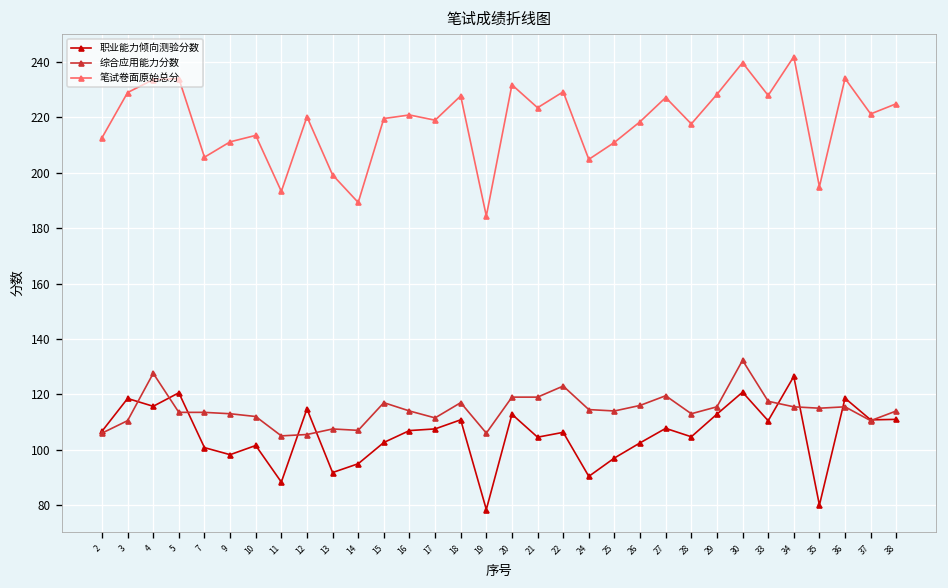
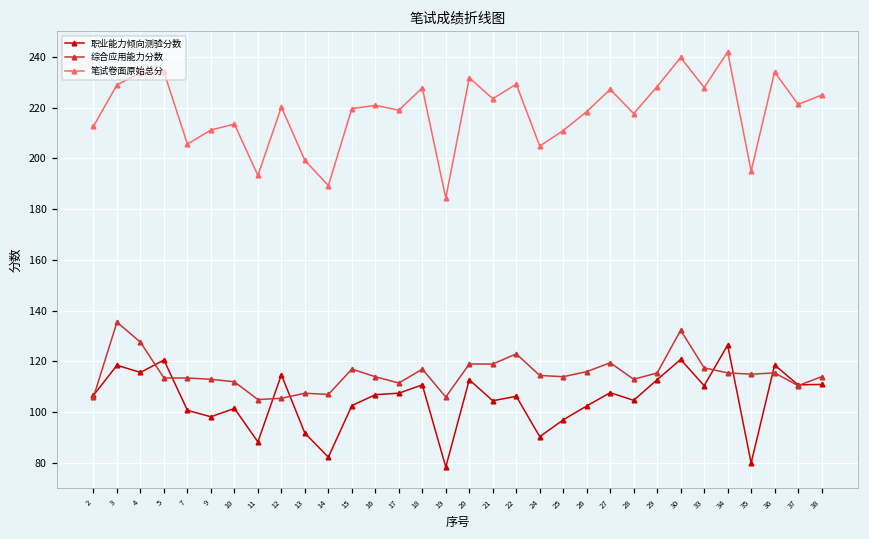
综合应用能力分数, 3: 111 -> 136
职业能力倾向测验分数, 14: 95 -> 82
